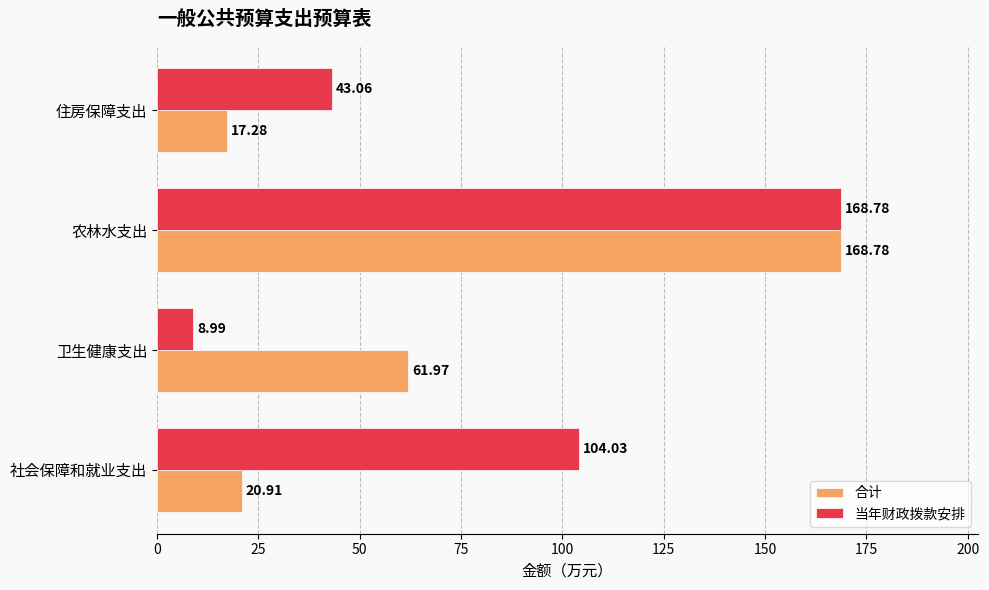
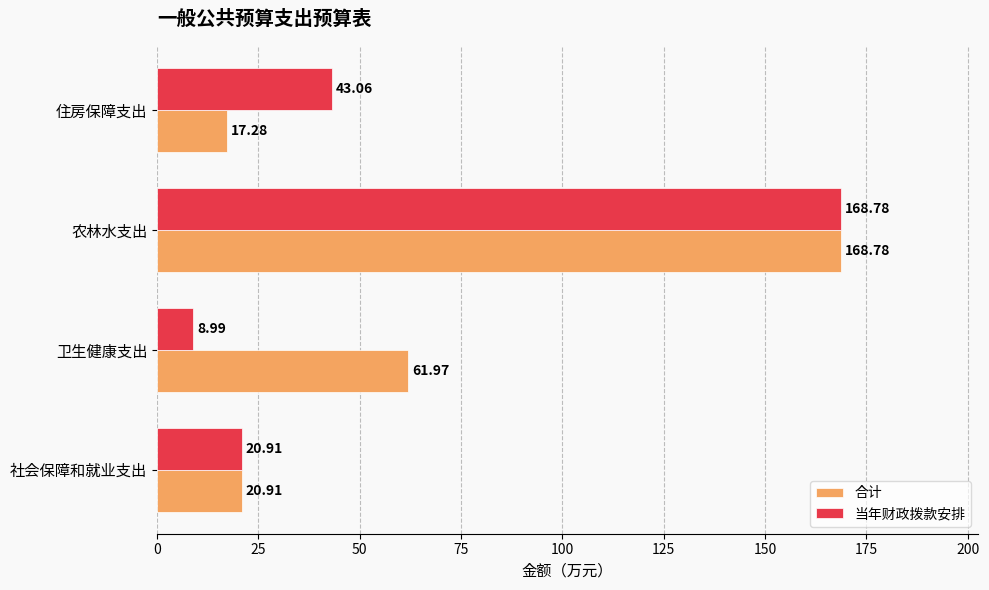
当年财政拨款安排, 社会保障和就业支出: 104.03 -> 20.91
